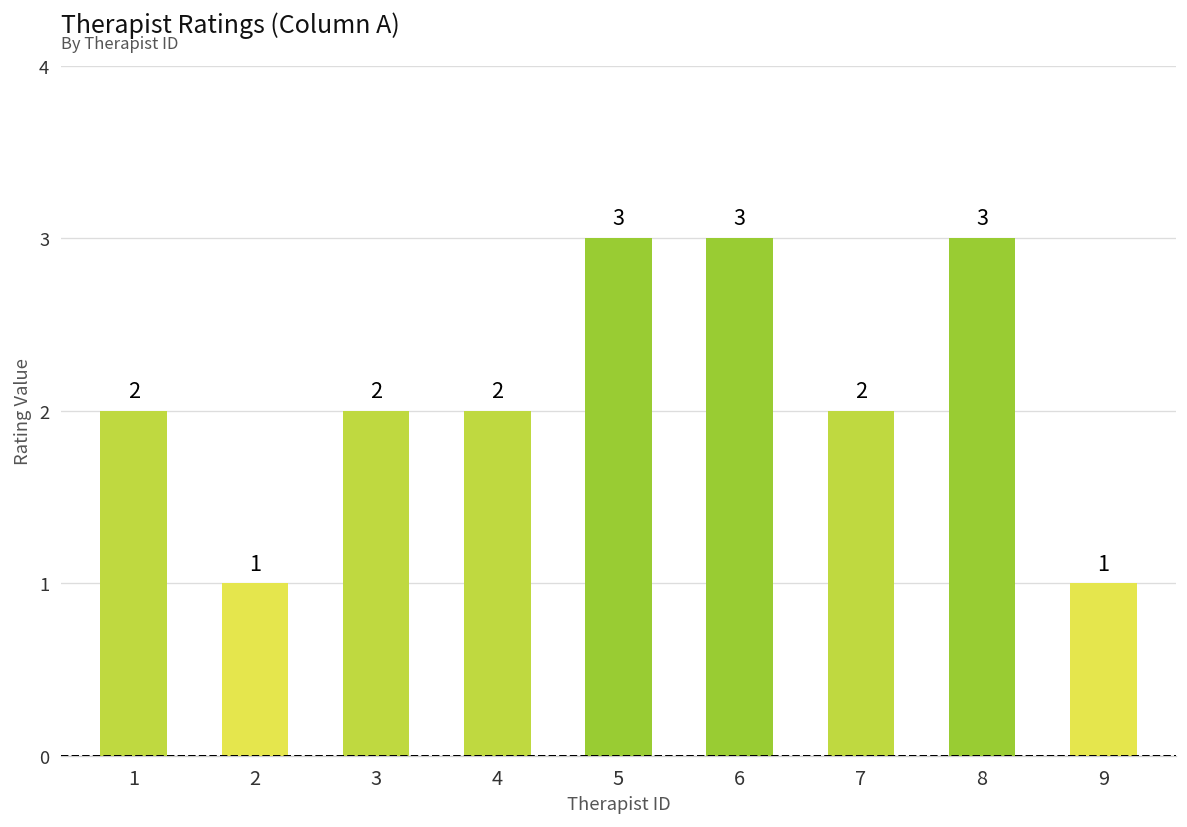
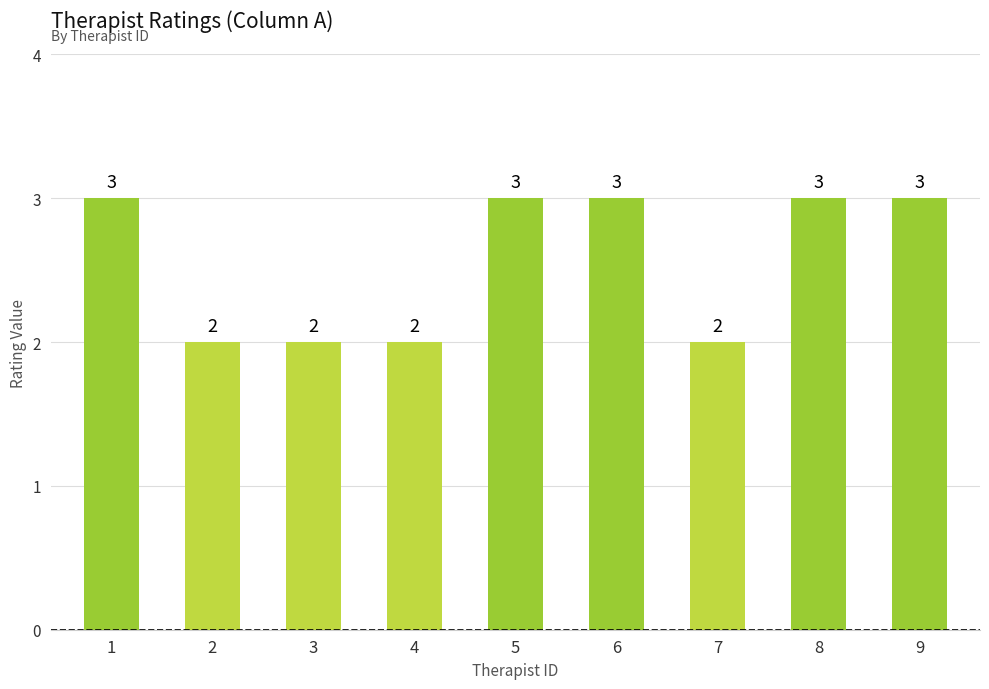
1: 2 -> 3
2: 1 -> 2
9: 1 -> 3
